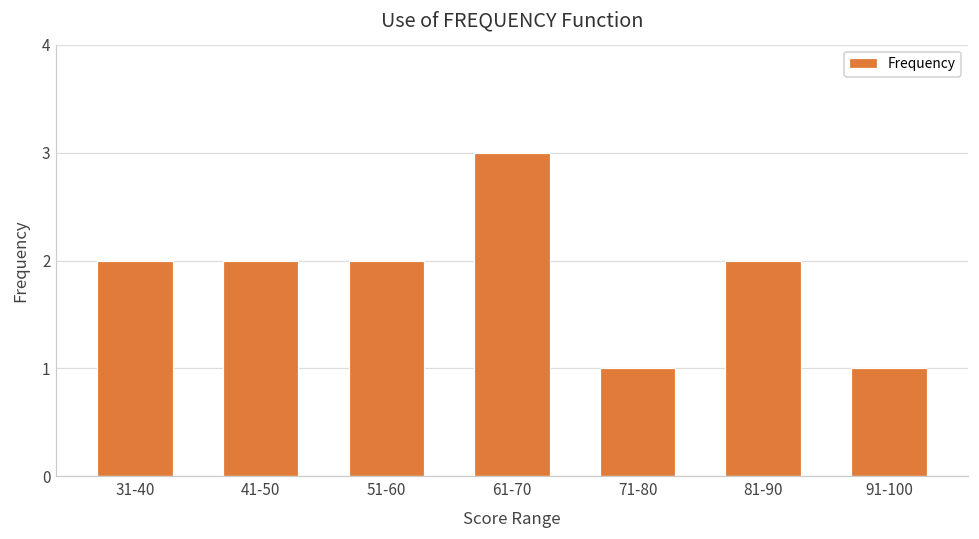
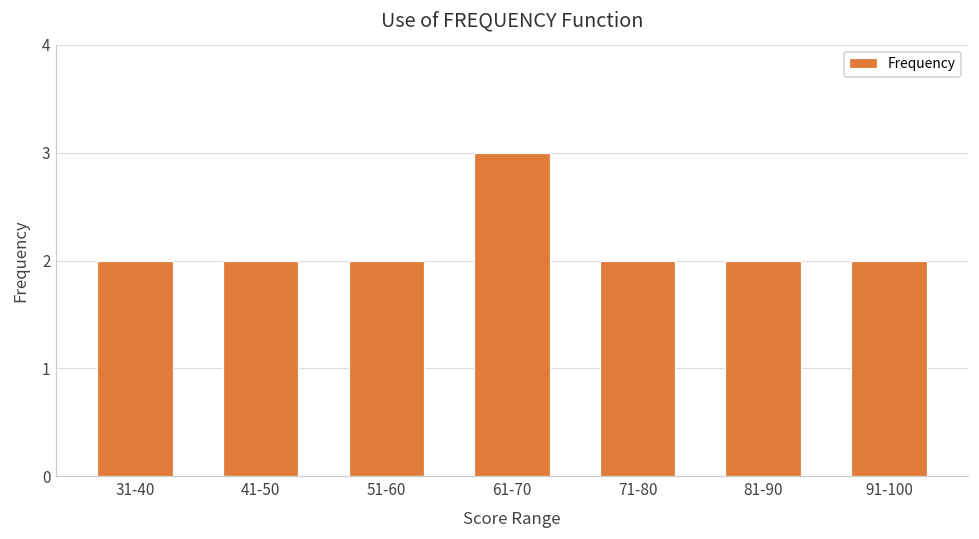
71-80: 1 -> 2
91-100: 1 -> 2
